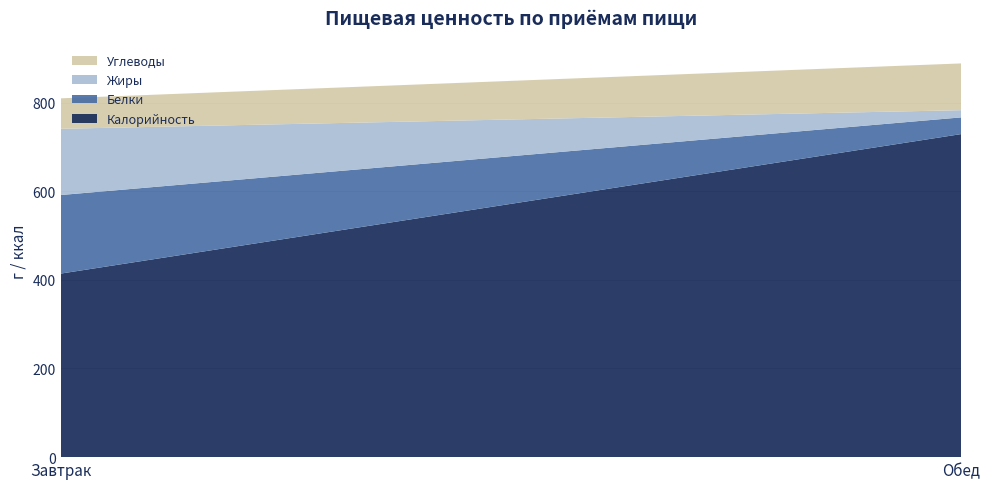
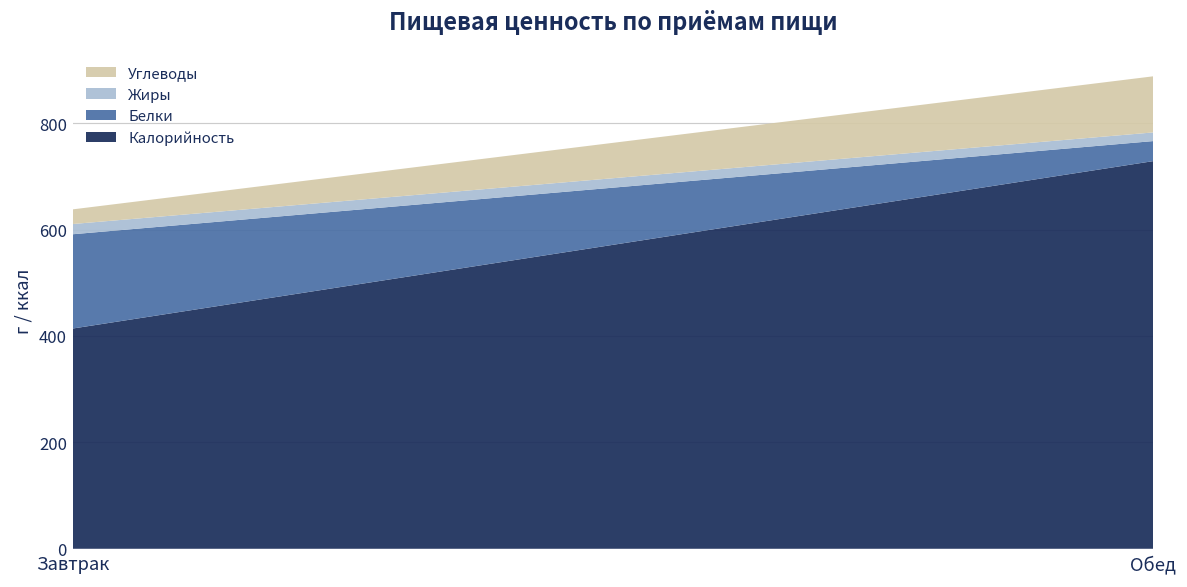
Жиры, Завтрак: 150 -> 20
Углеводы, Завтрак: 70 -> 30
